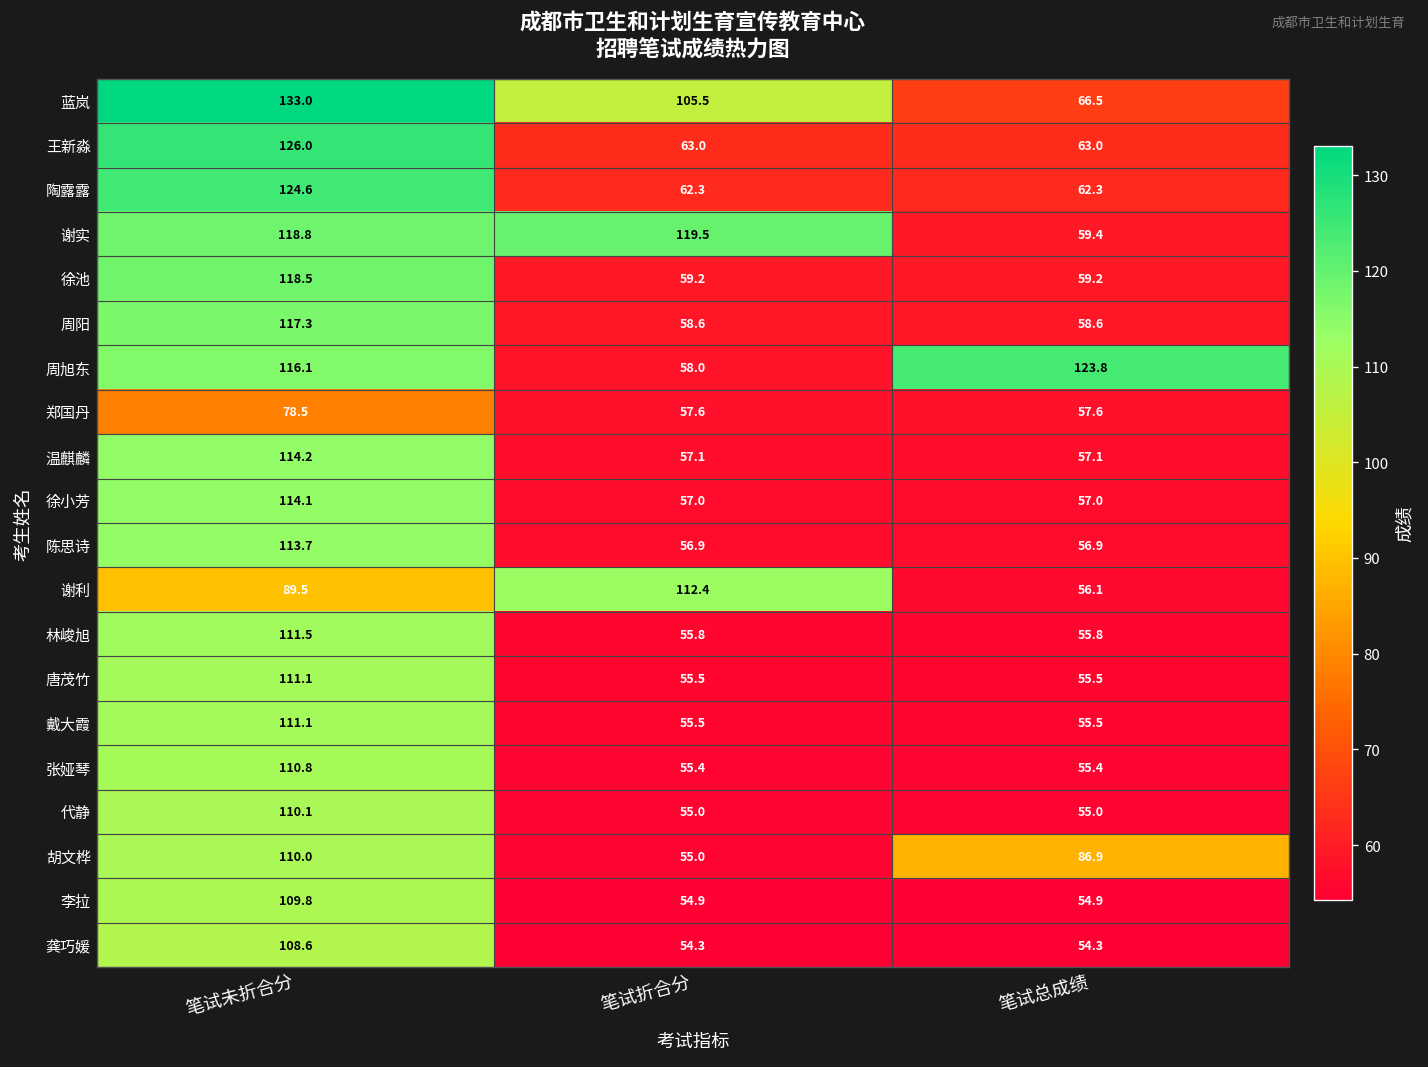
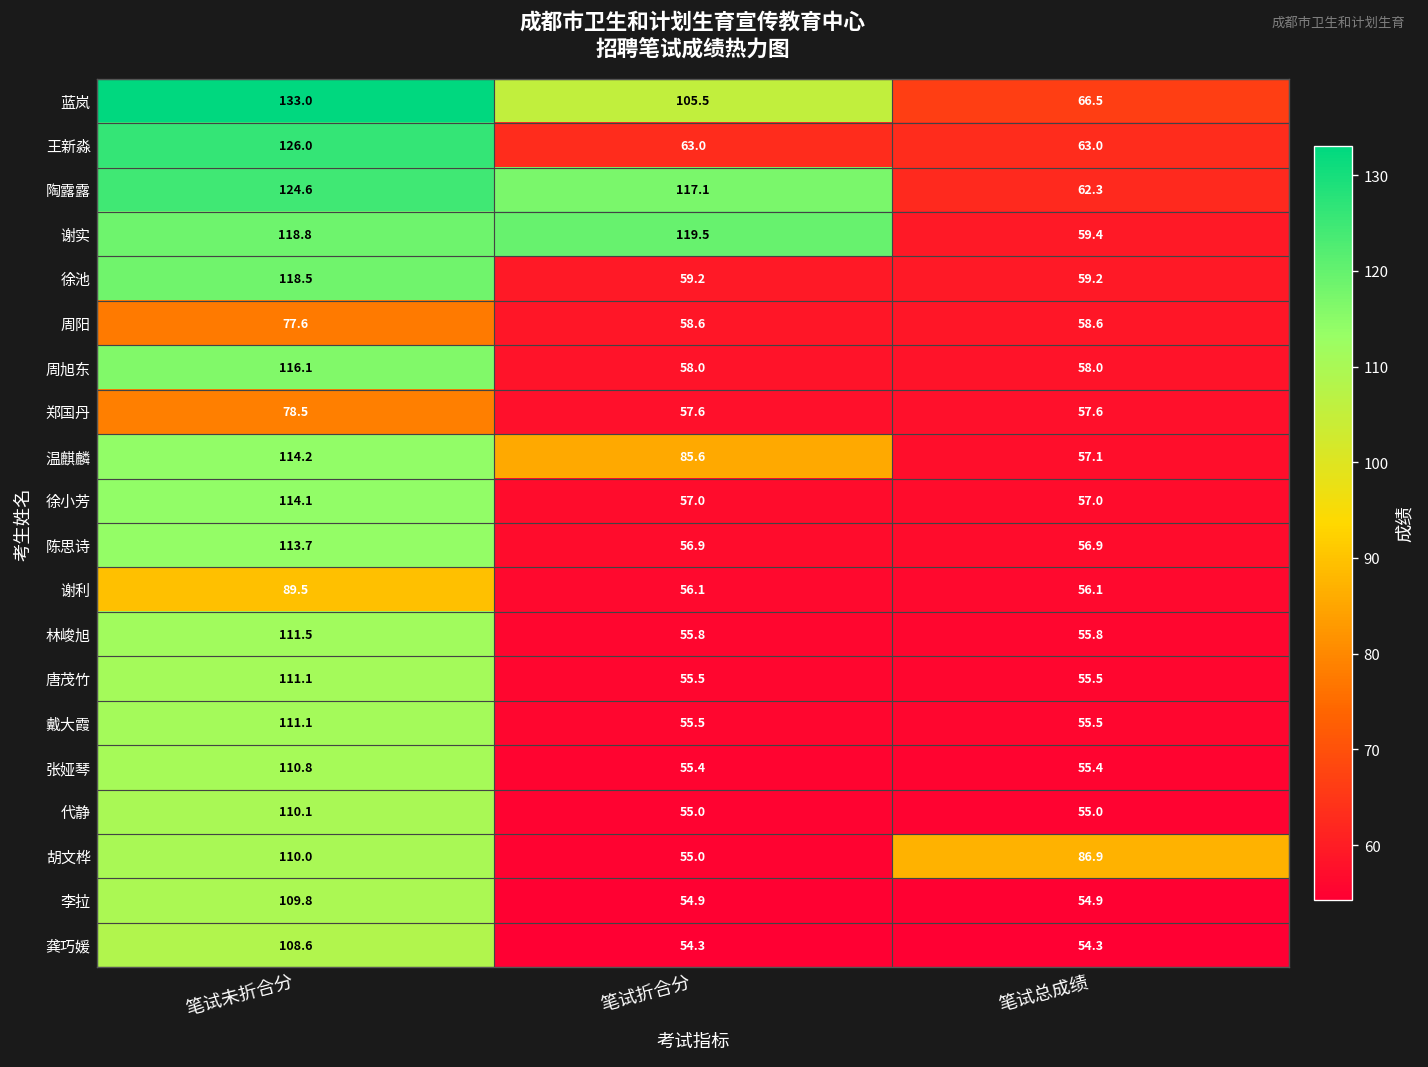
陶露露, 笔试折合分: 62.3 -> 117.1
周阳, 笔试未折合分: 117.3 -> 77.6
周旭东, 笔试总成绩: 123.8 -> 58.0
温麒麟, 笔试折合分: 57.1 -> 85.6
谢利, 笔试折合分: 112.4 -> 56.1
